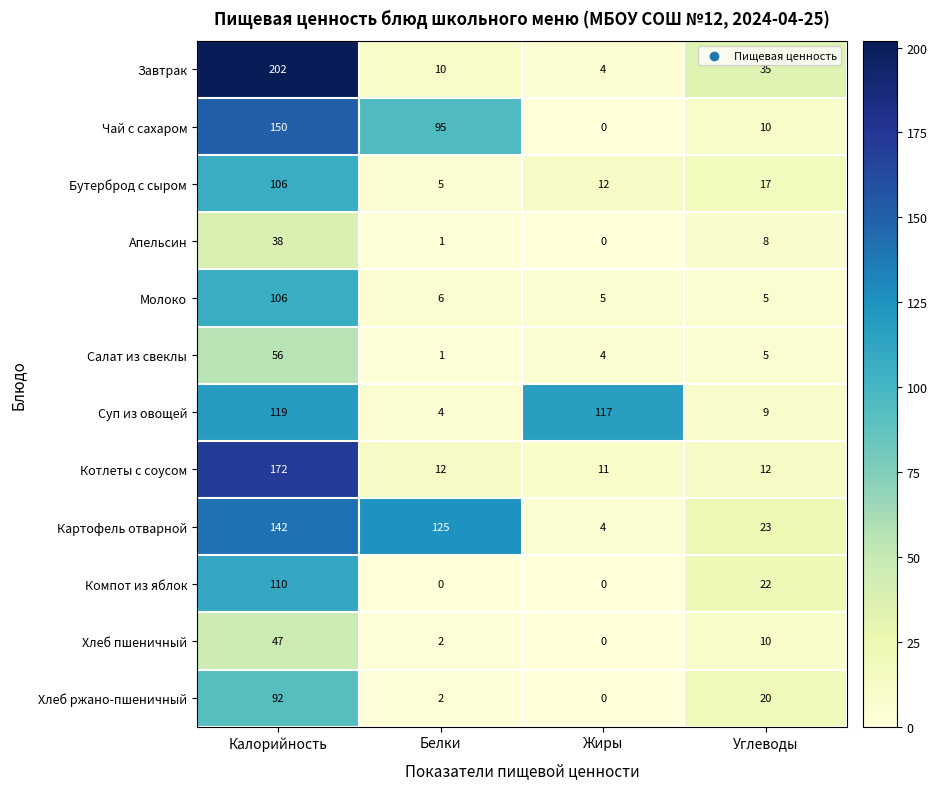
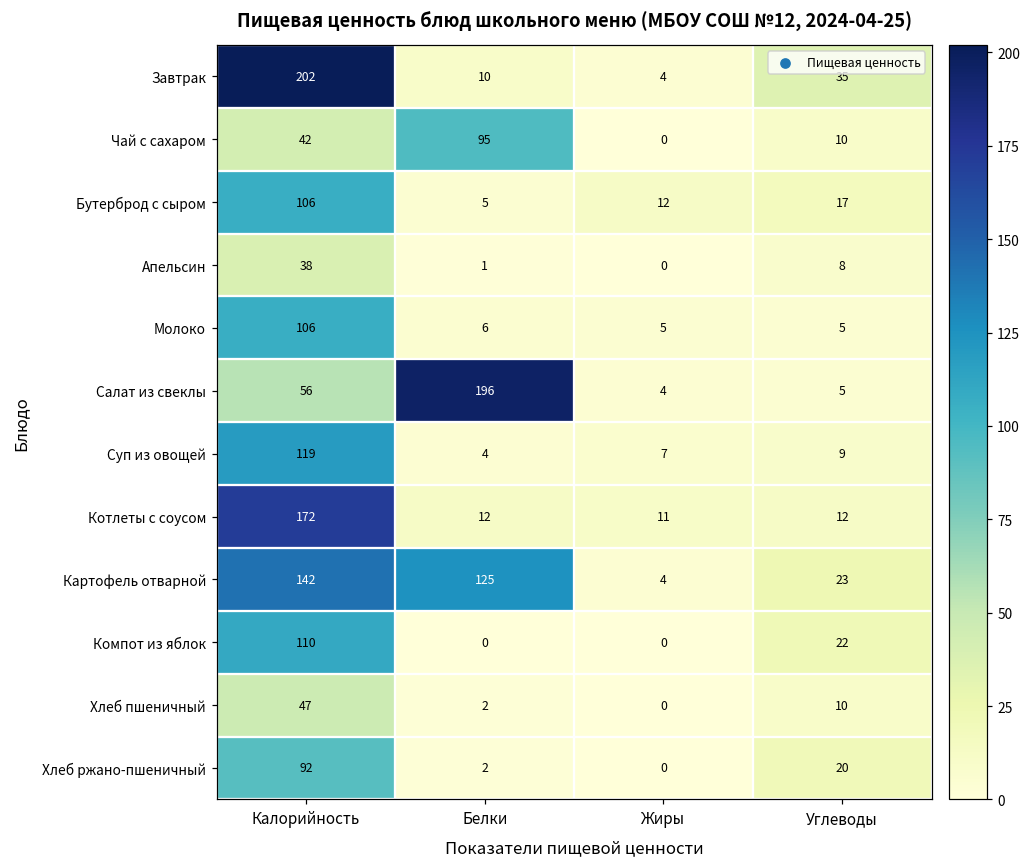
Чай с сахаром, Калорийность: 150 -> 42
Салат из свеклы, Белки: 1 -> 196
Суп из овощей, Жиры: 117 -> 7
